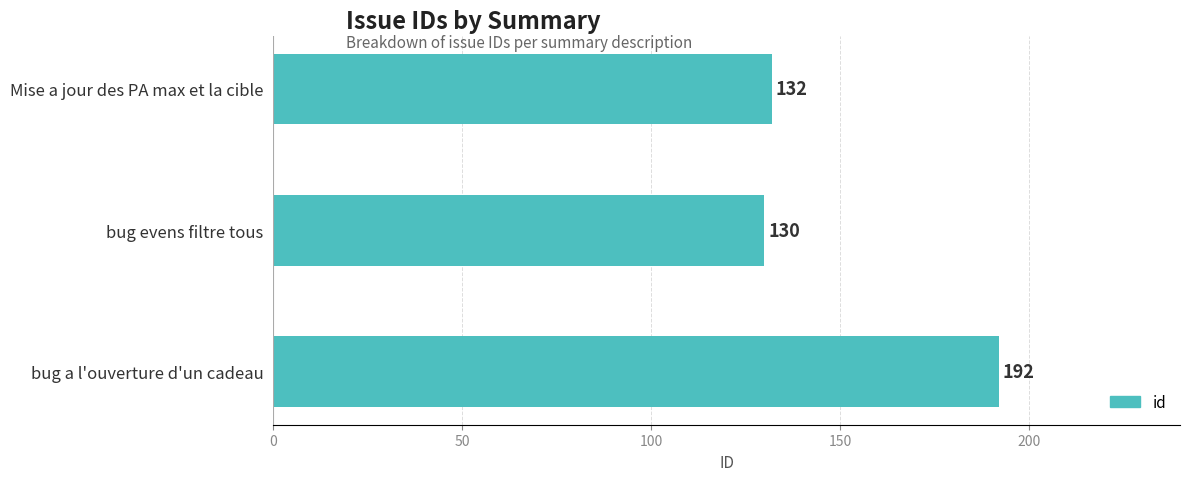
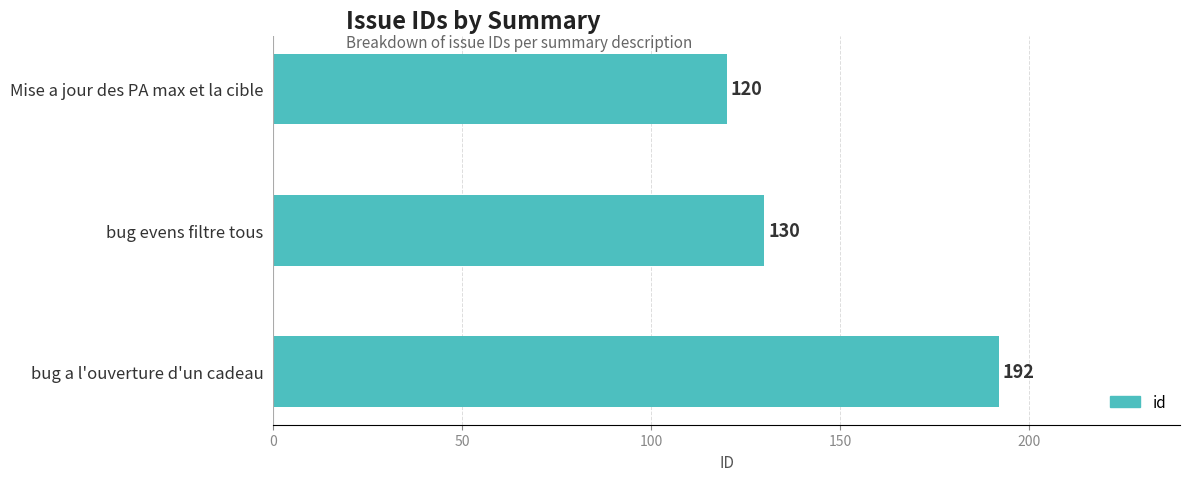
Mise a jour des PA max et la cible: 132 -> 120
